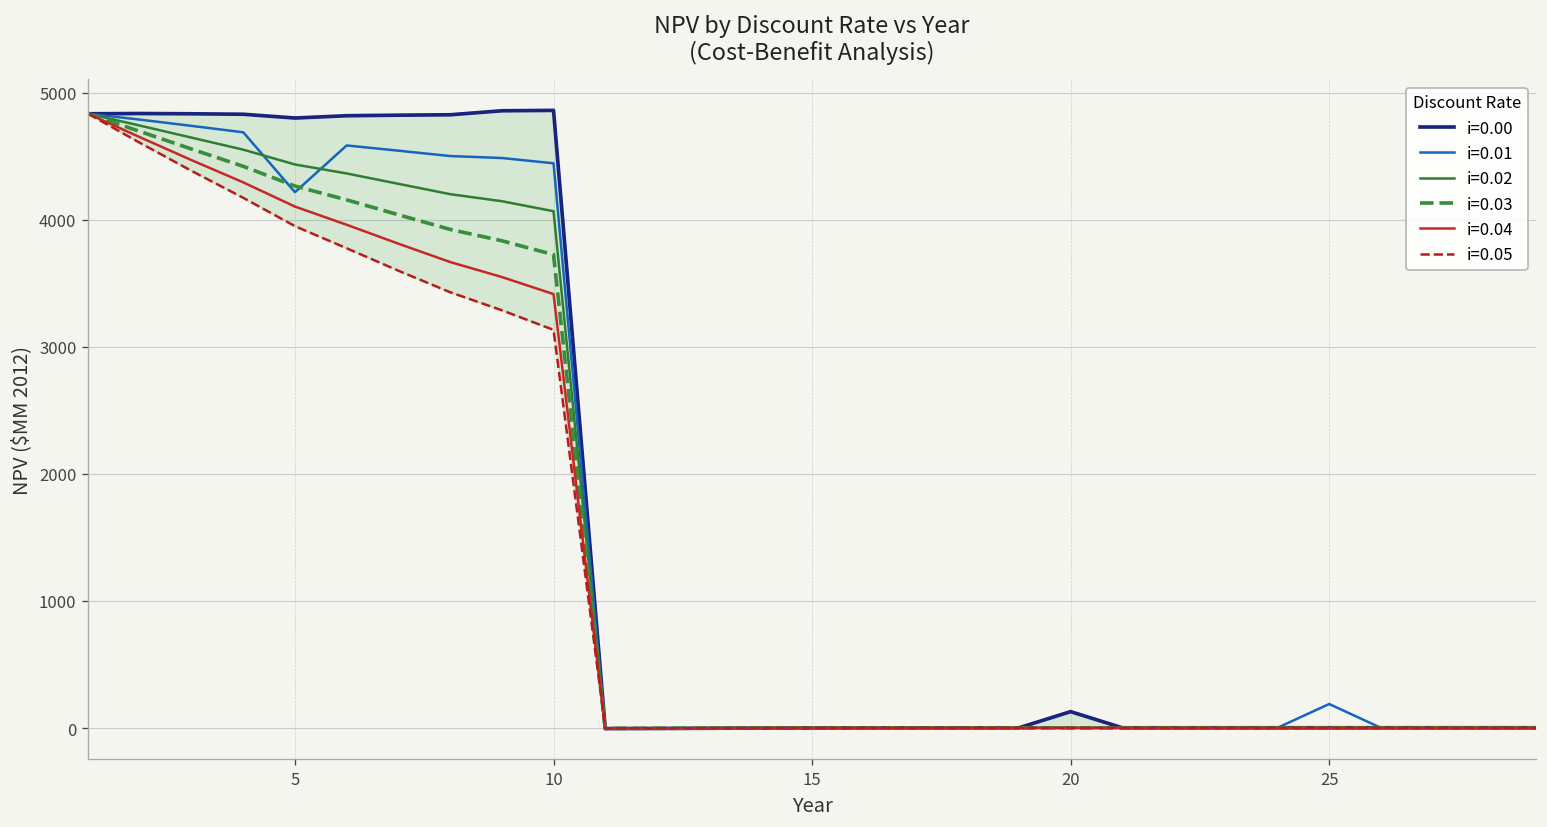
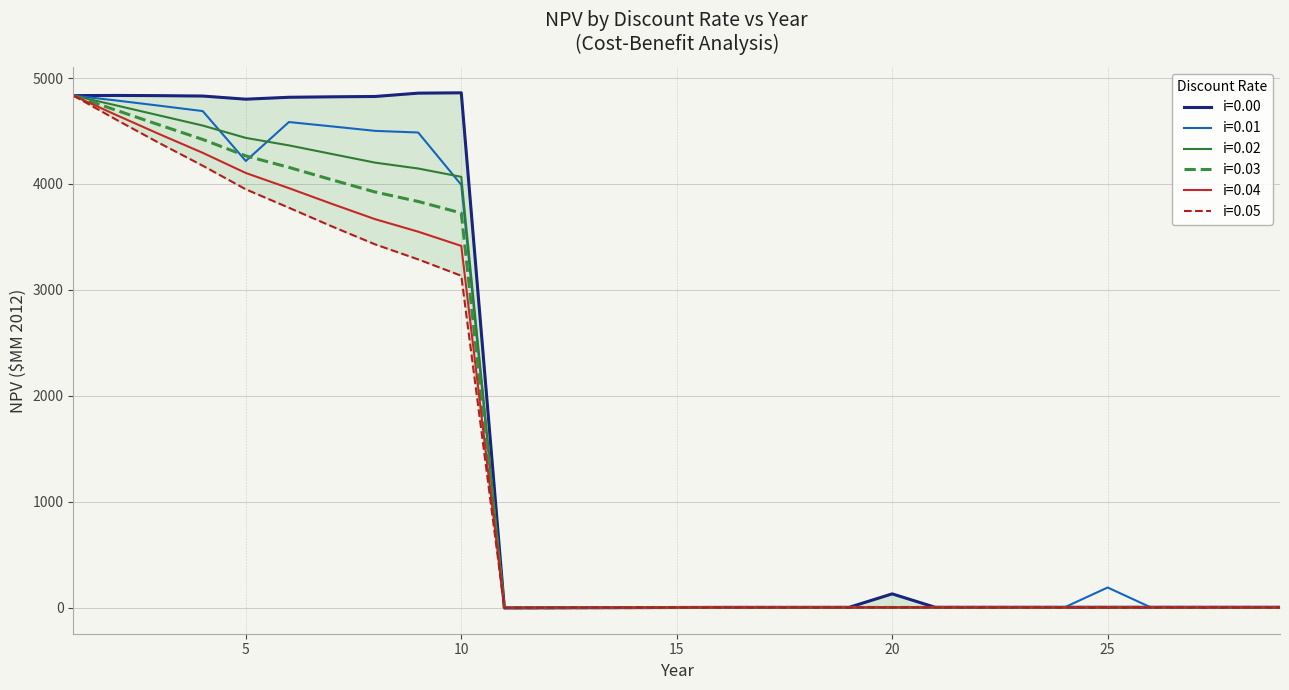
i=0.01, 10: 4440 -> 3990
